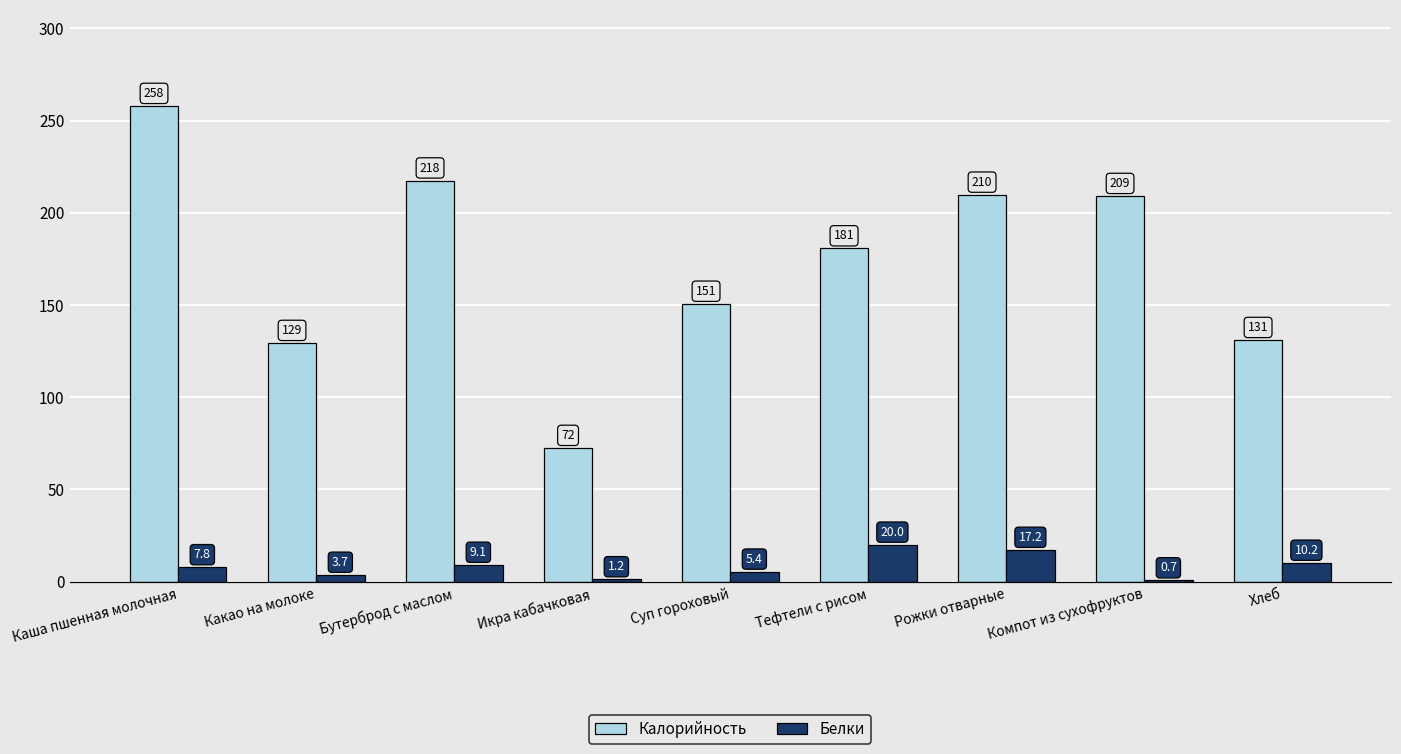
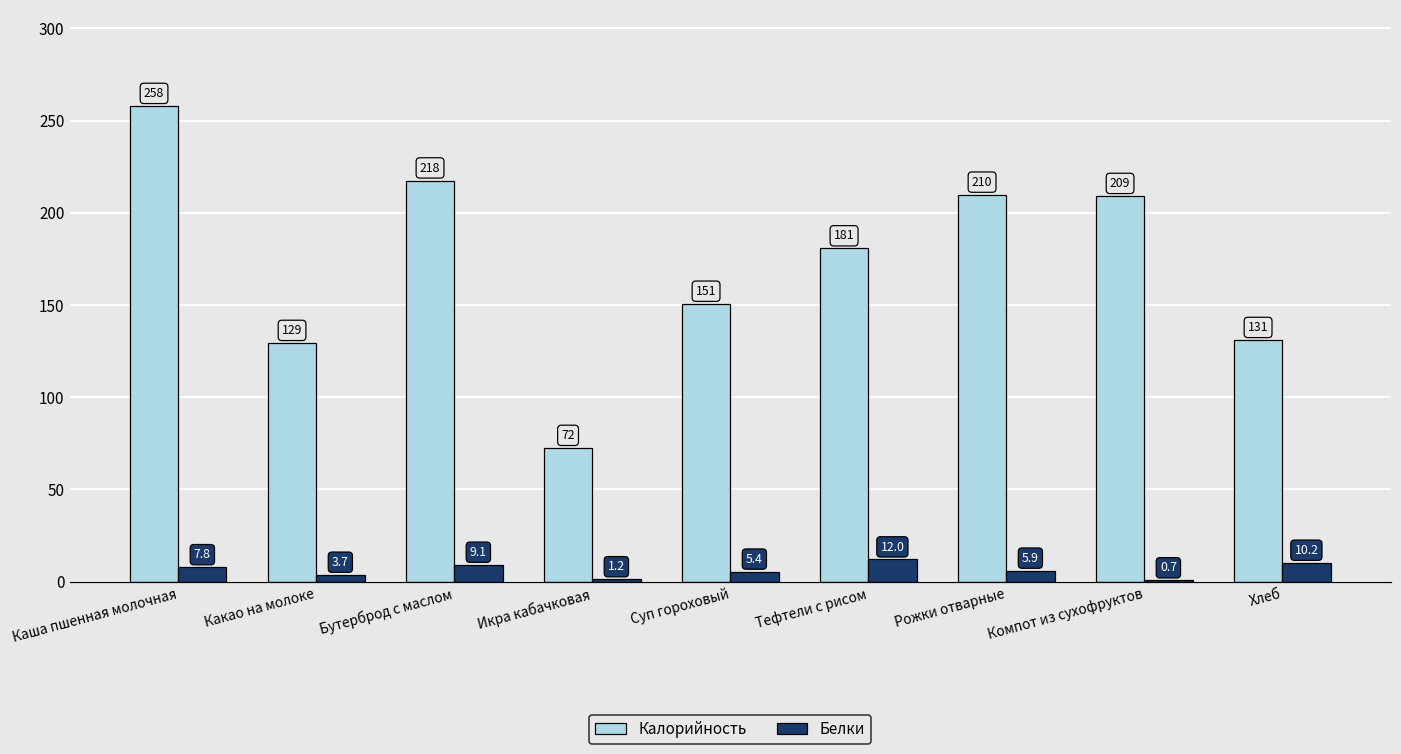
Белки, Тефтели с рисом: 20.0 -> 12.0
Белки, Рожки отварные: 17.2 -> 5.9
